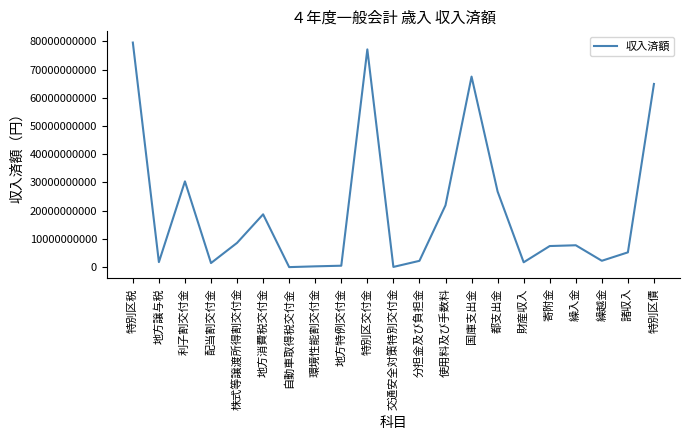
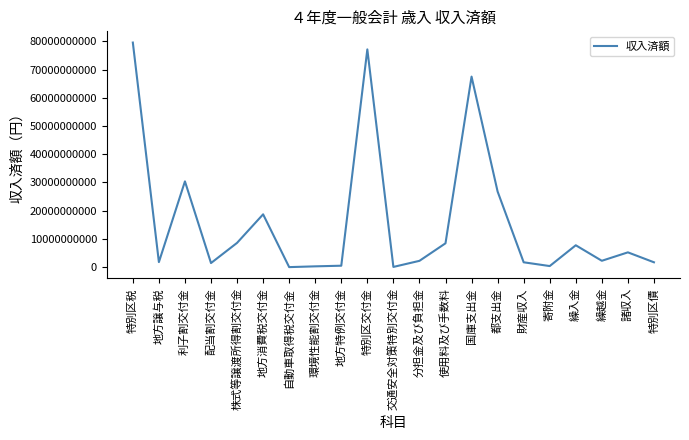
使用料及び手数料: 22000000000 -> 8000000000
寄附金: 7000000000 -> 0
特別区債: 65000000000 -> 2000000000
